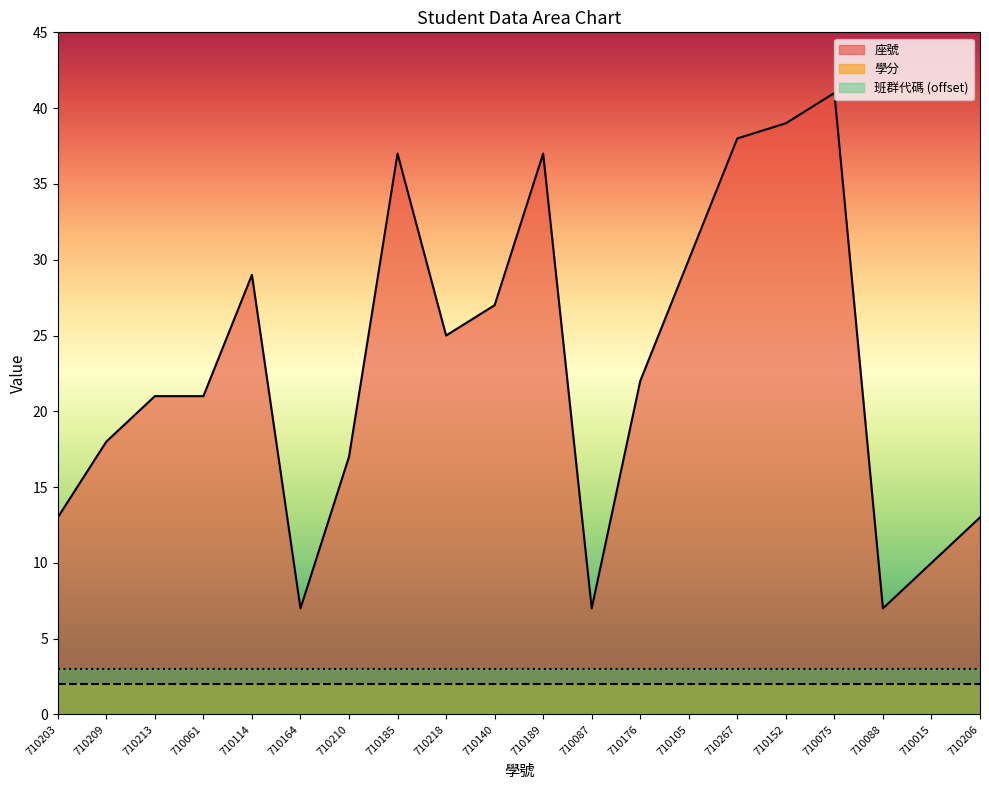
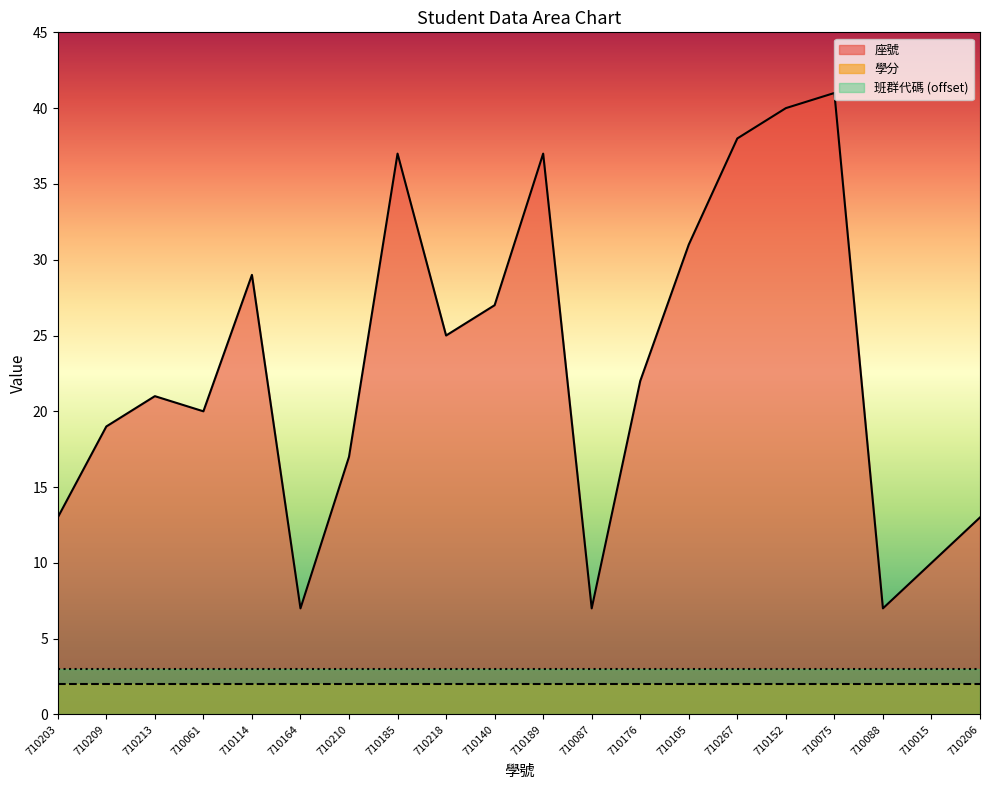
座號, 710209: 18 -> 19
座號, 710061: 21 -> 20
座號, 710105: 30 -> 31
座號, 710152: 39 -> 40
